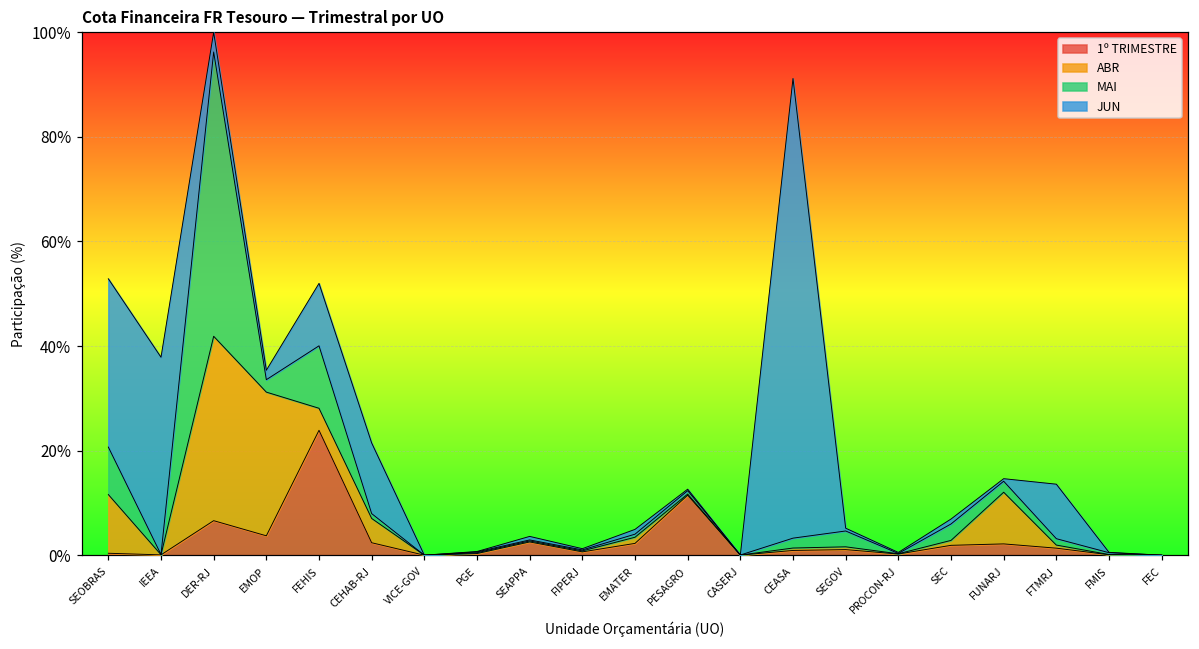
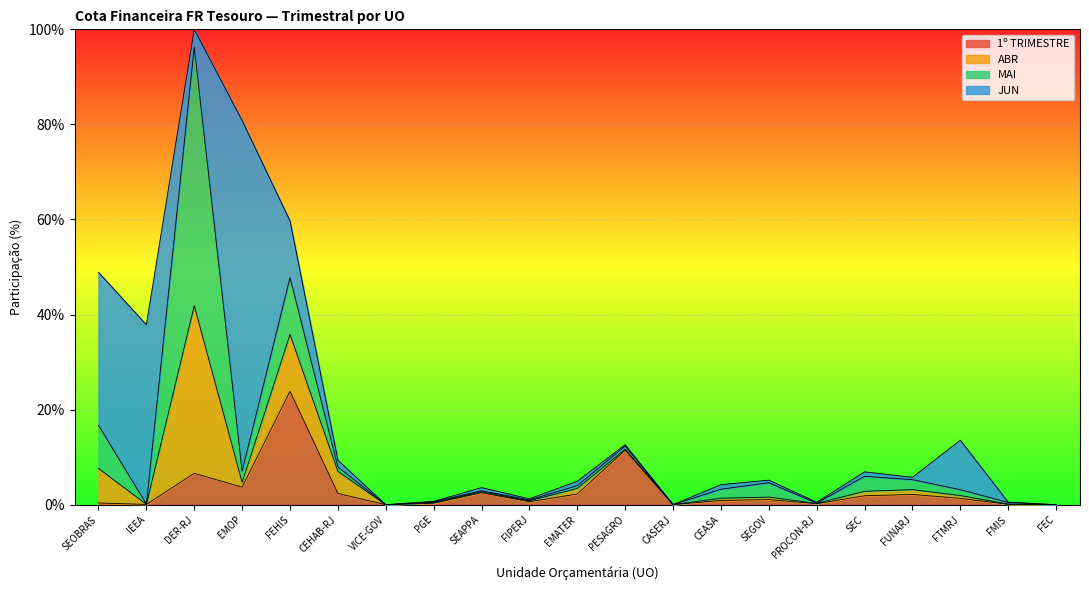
ABR, SEOBRAS: 11% -> 7%
ABR, EMOP: 27% -> 1%
JUN, EMOP: 2% -> 74%
ABR, FEHIS: 4% -> 12%
JUN, CEHAB-RJ: 14% -> 1%
JUN, CEASA: 88% -> 1%
ABR, FUNARJ: 10% -> 1%
